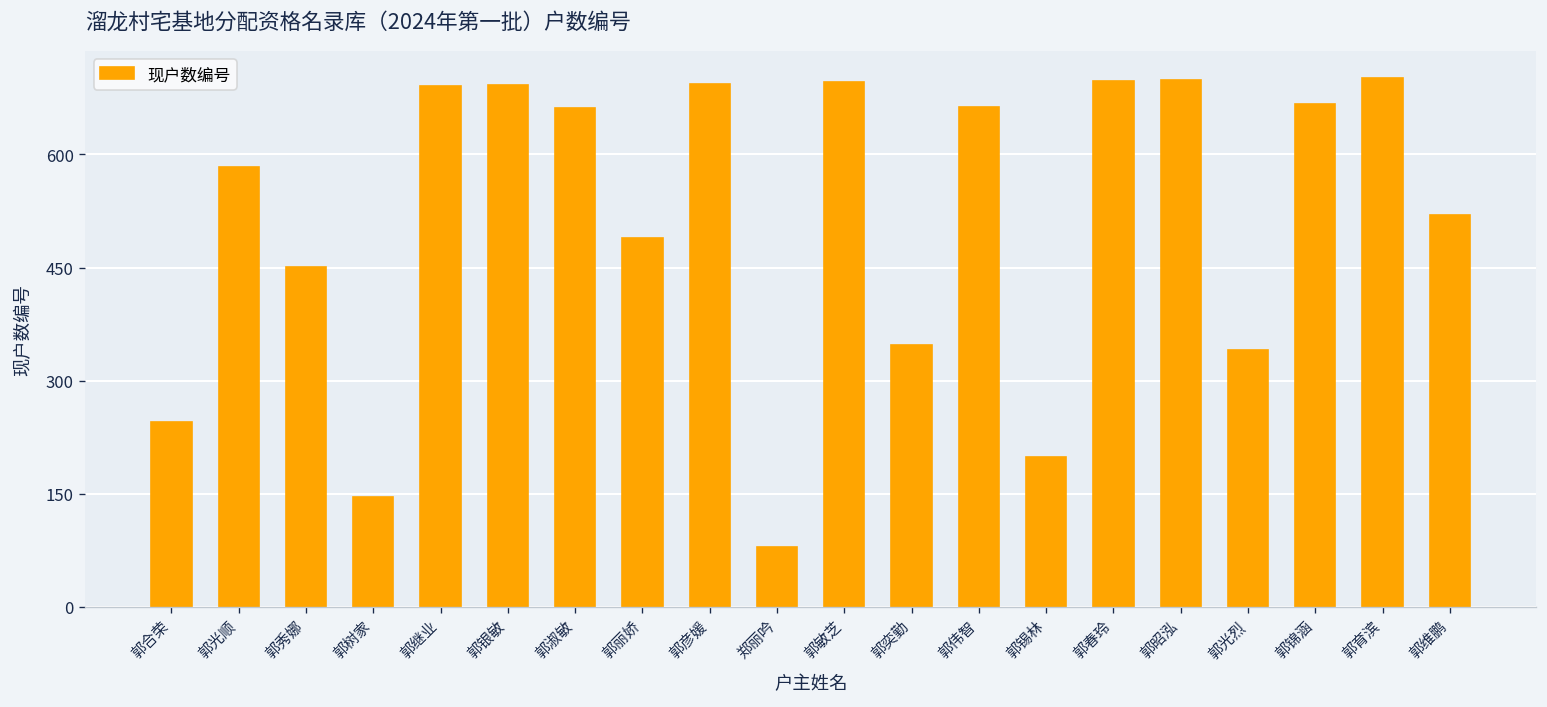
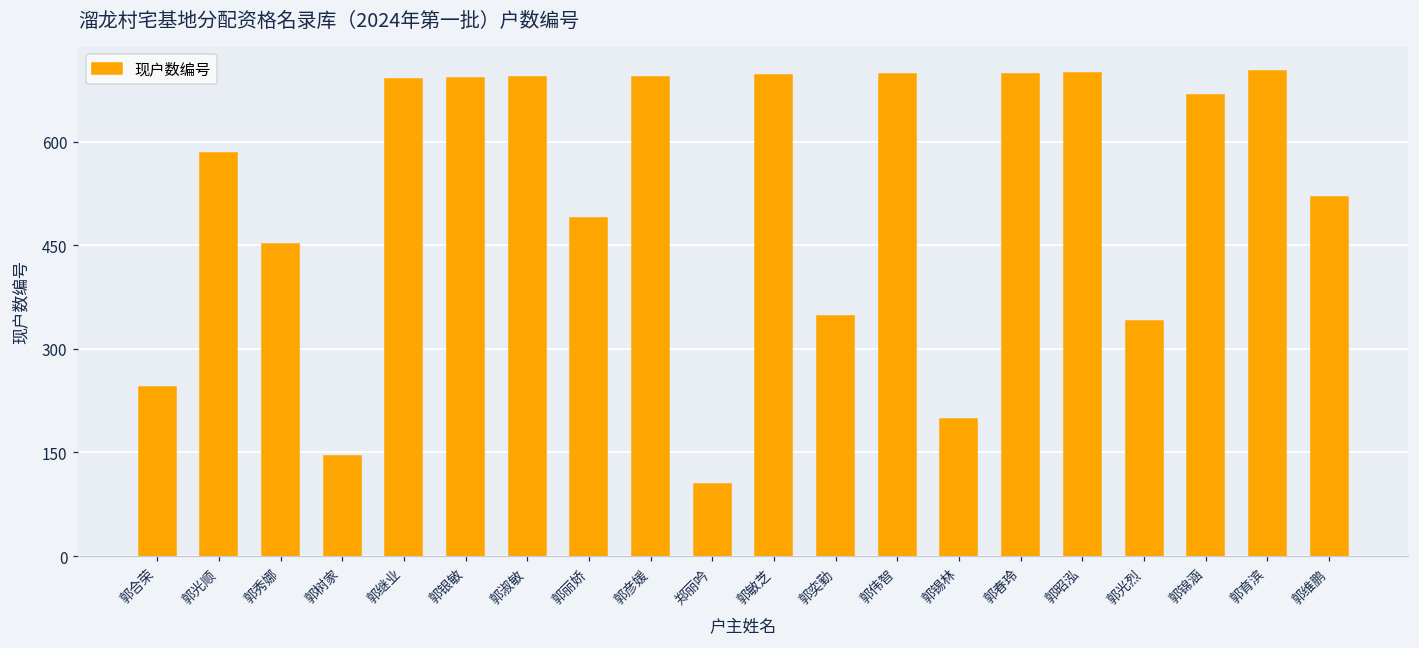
郭淑敏: 660 -> 690
郑丽吟: 80 -> 100
郭伟智: 660 -> 700
